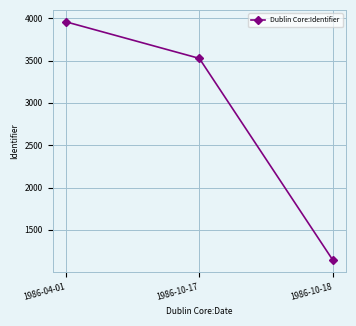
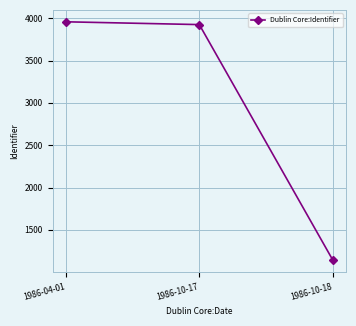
1986-10-17: 3500 -> 3900
